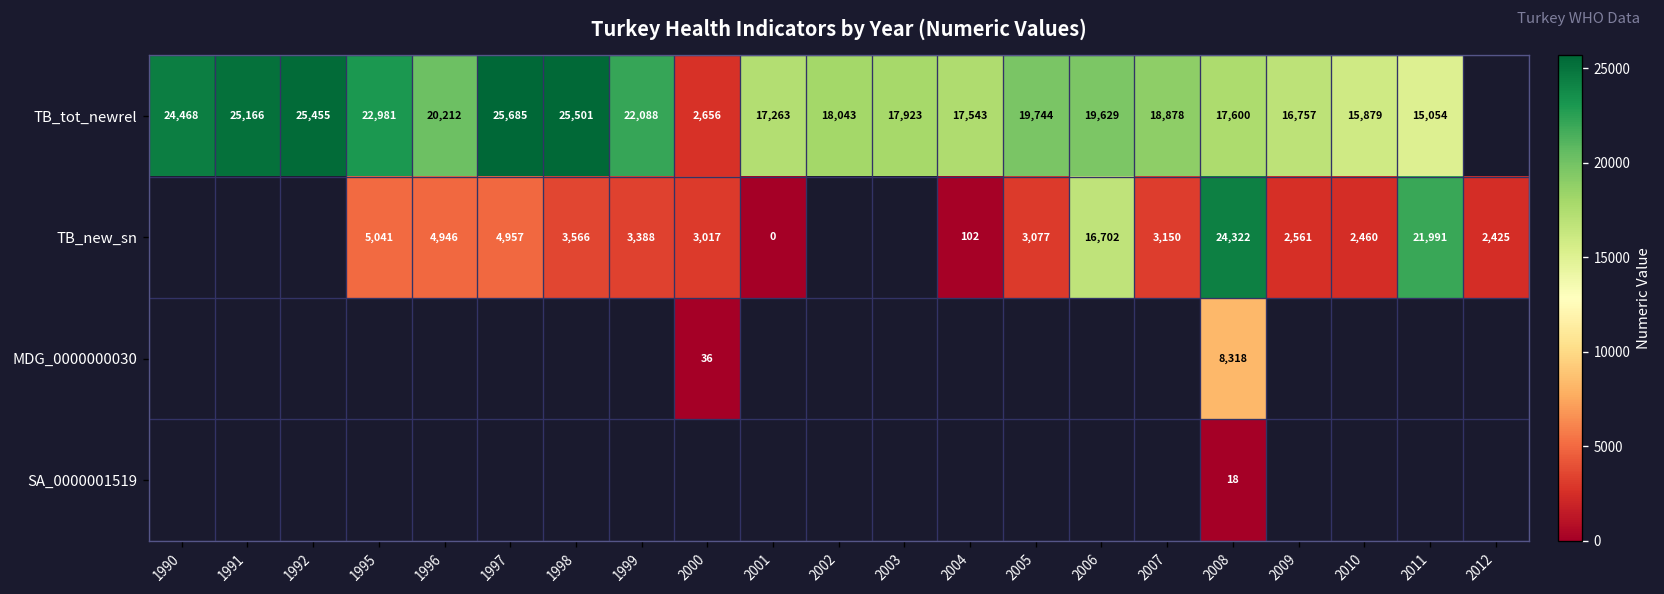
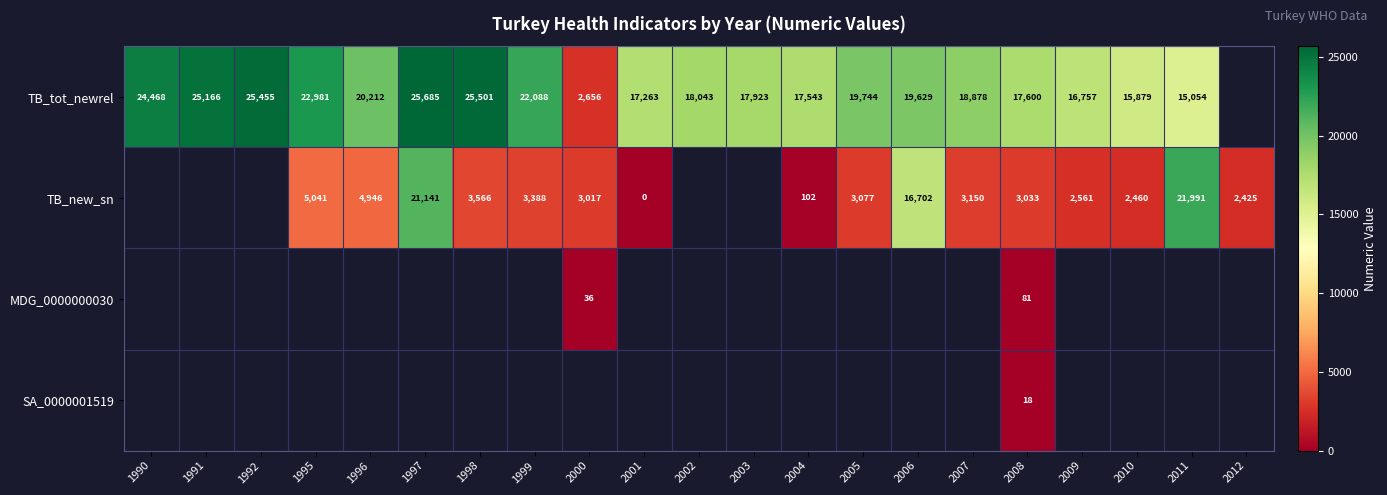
TB_new_sn, 1997: 4,957 -> 21,141
TB_new_sn, 2008: 24,322 -> 3,033
MDG_0000000030, 2008: 8,318 -> 81
